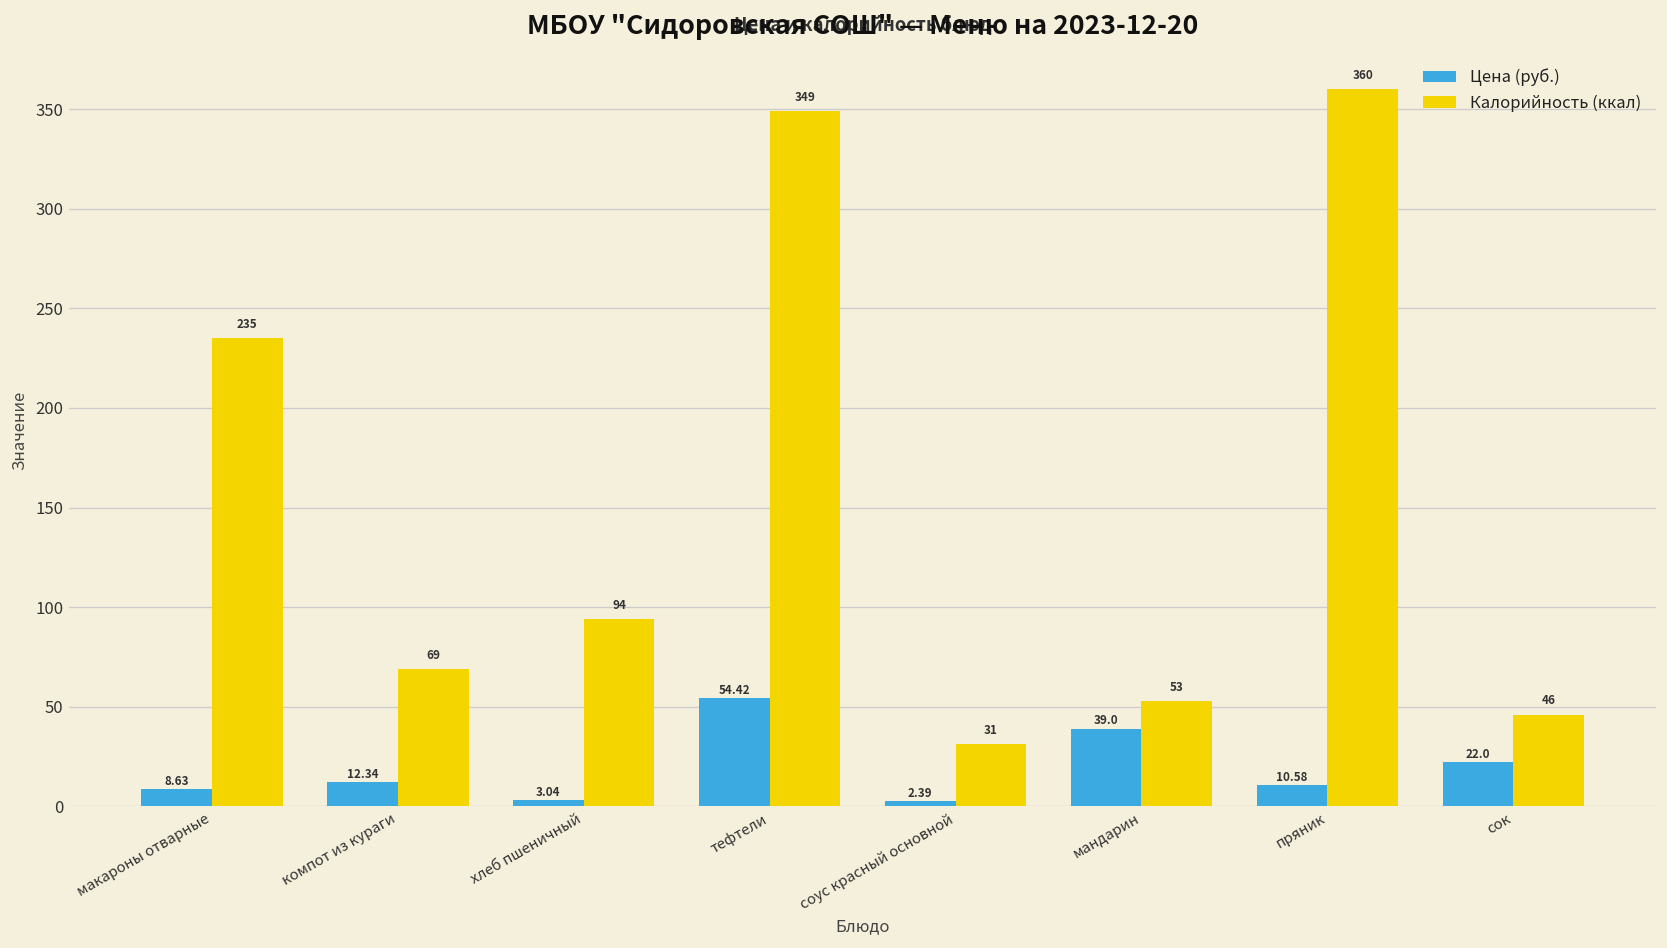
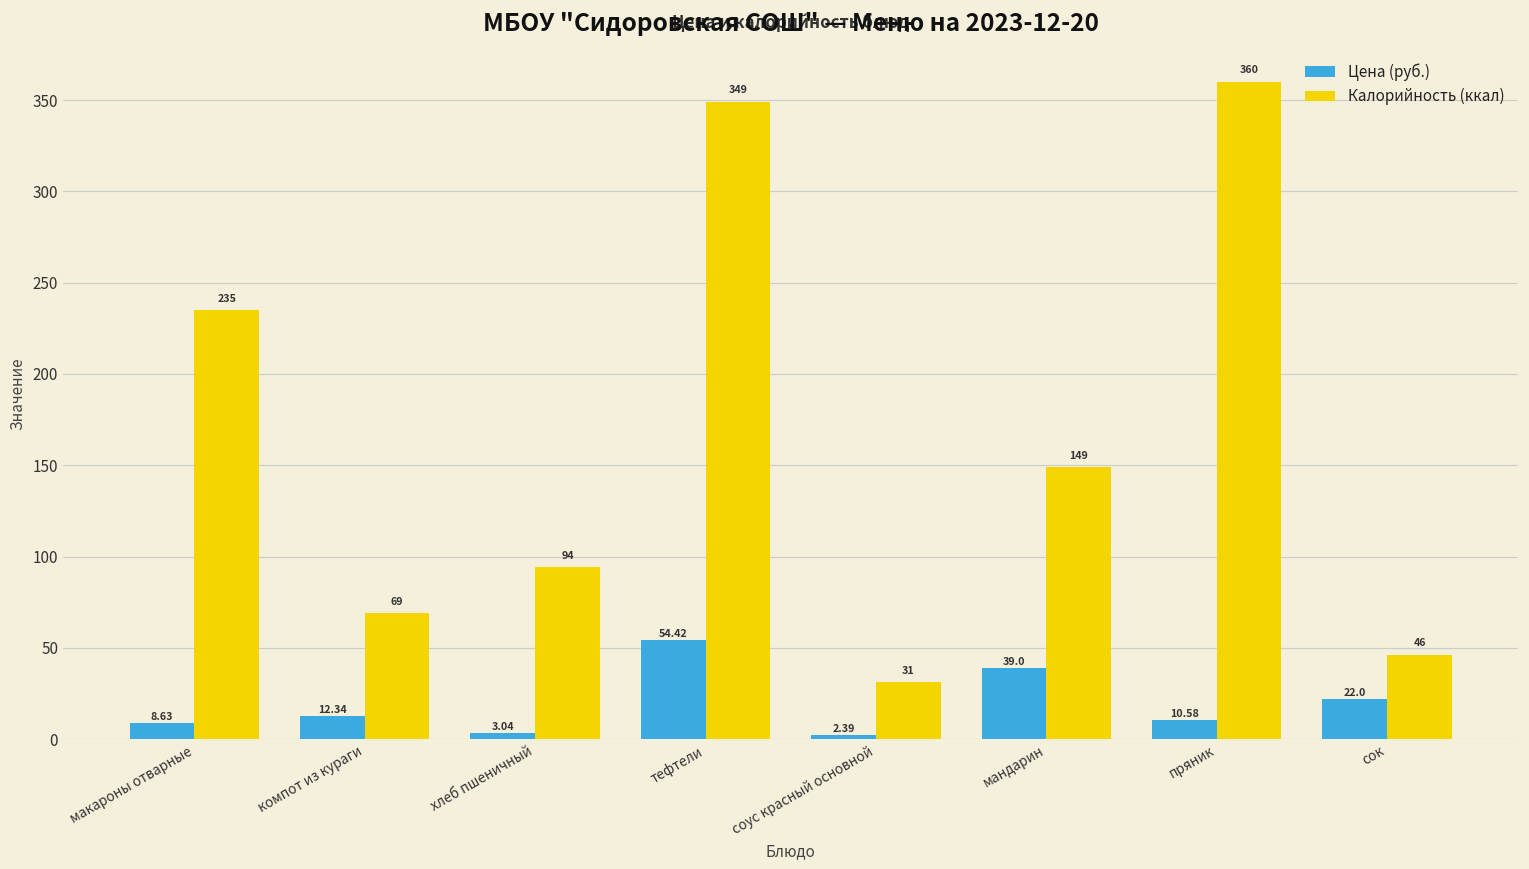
Калорийность (ккал), мандарин: 53 -> 149
